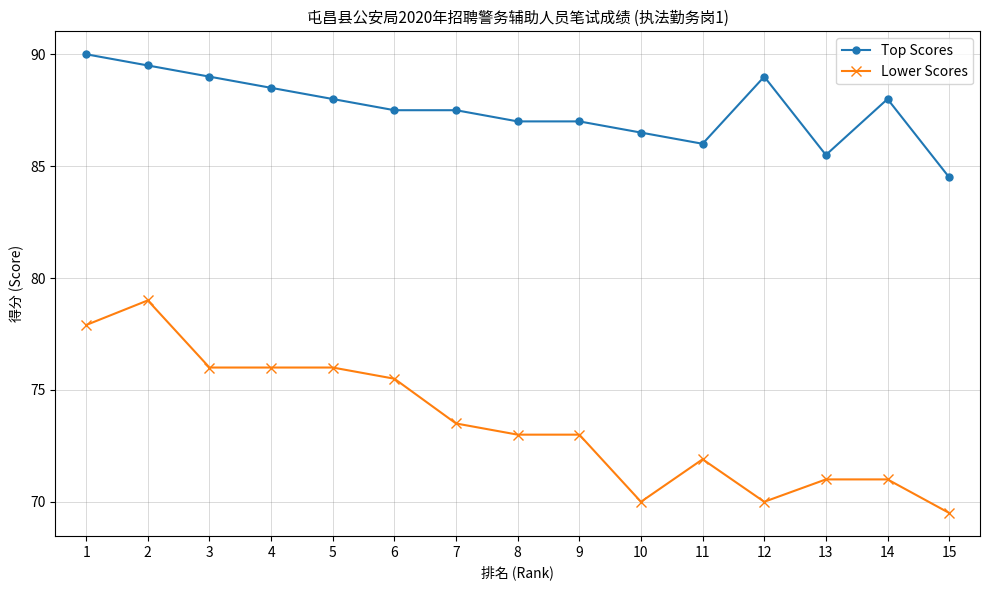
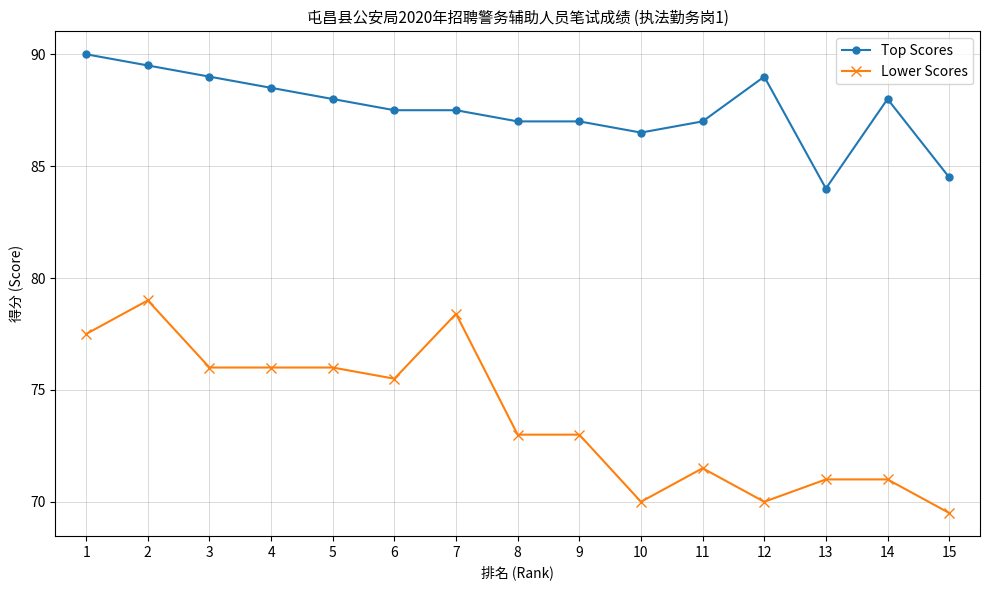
Lower Scores, 1: 77.9 -> 77.5
Lower Scores, 7: 73.5 -> 78.4
Top Scores, 11: 86 -> 87
Lower Scores, 11: 71.9 -> 71.5
Top Scores, 13: 85.5 -> 84.0
